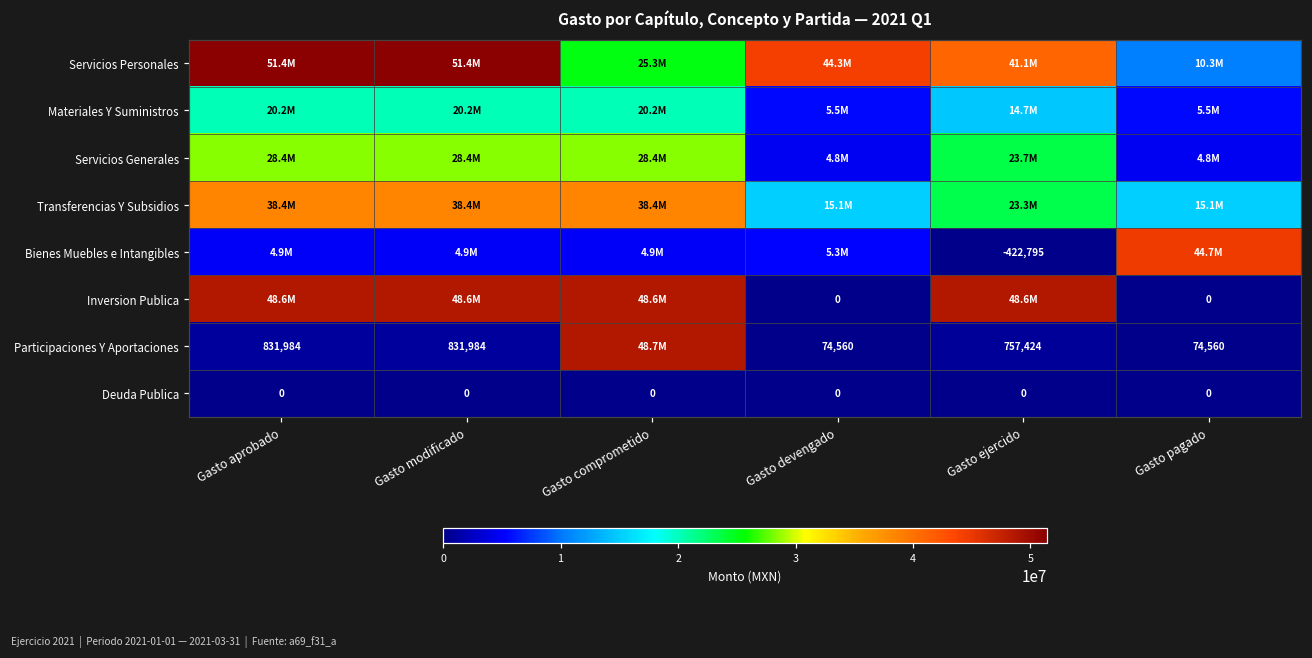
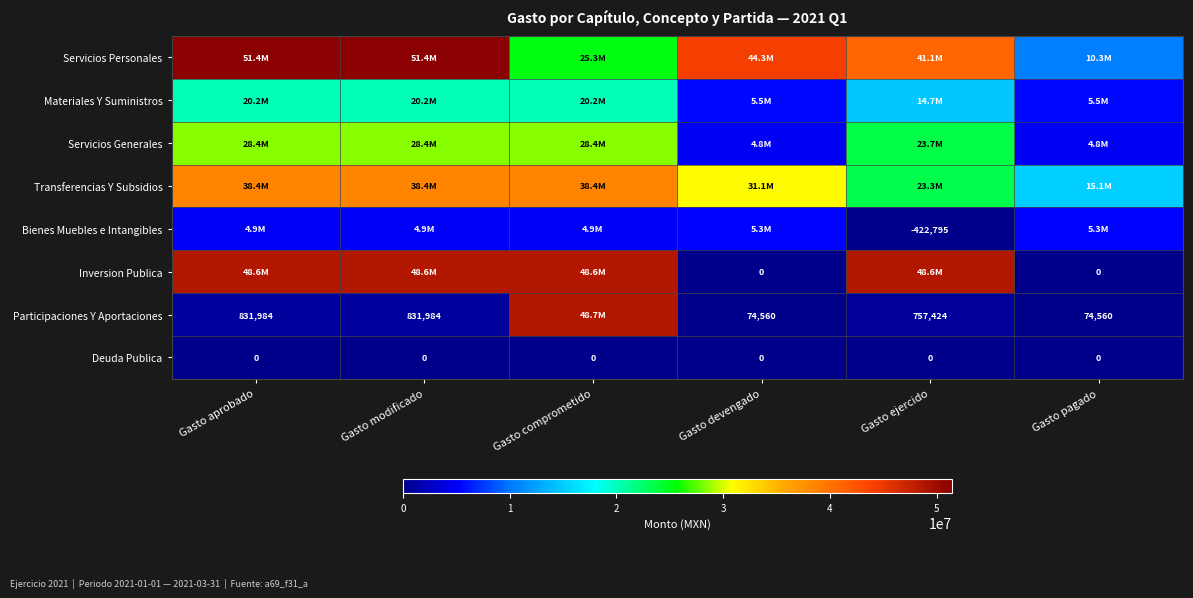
Transferencias Y Subsidios, Gasto devengado: 15.1M -> 31.1M
Bienes Muebles e Intangibles, Gasto pagado: 44.7M -> 5.3M
